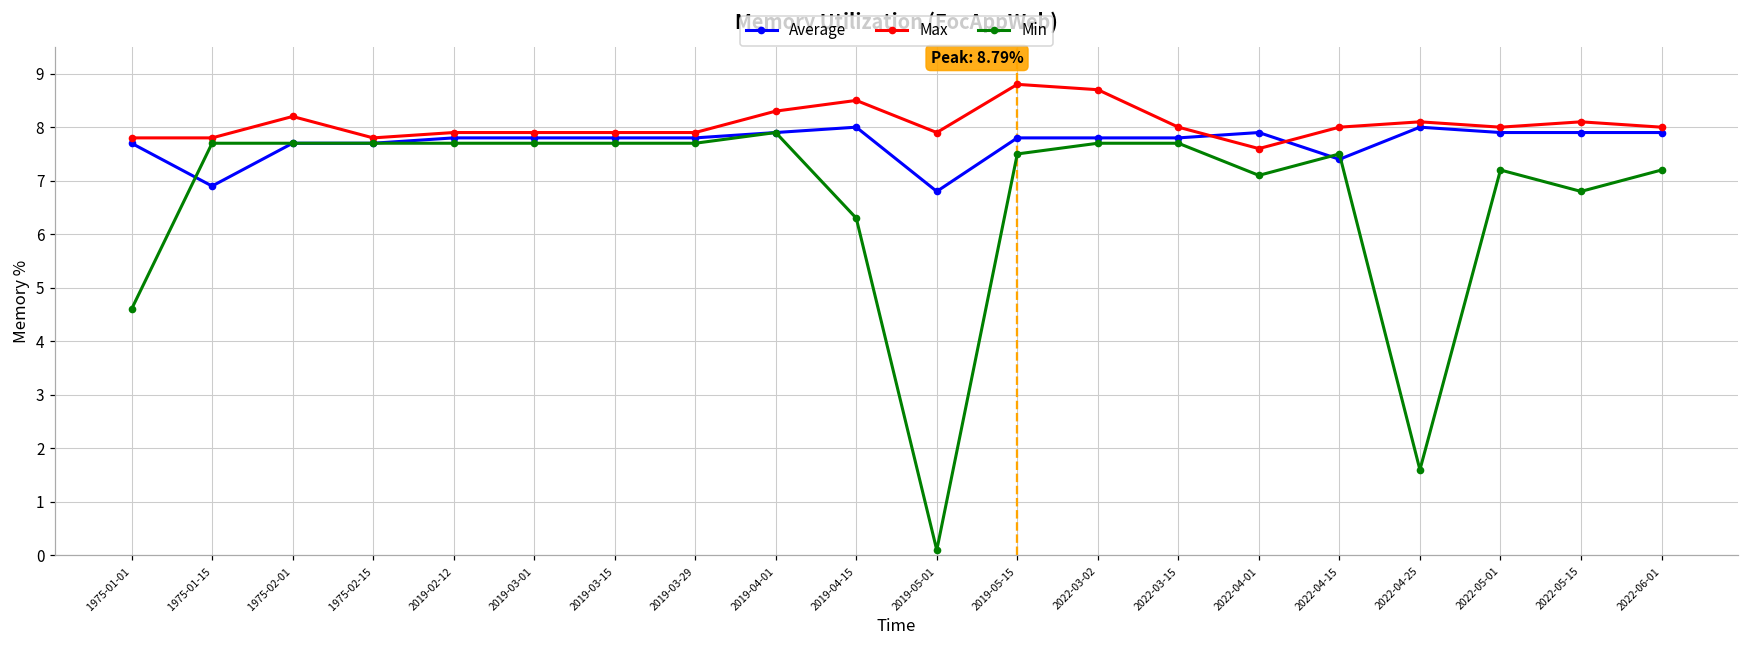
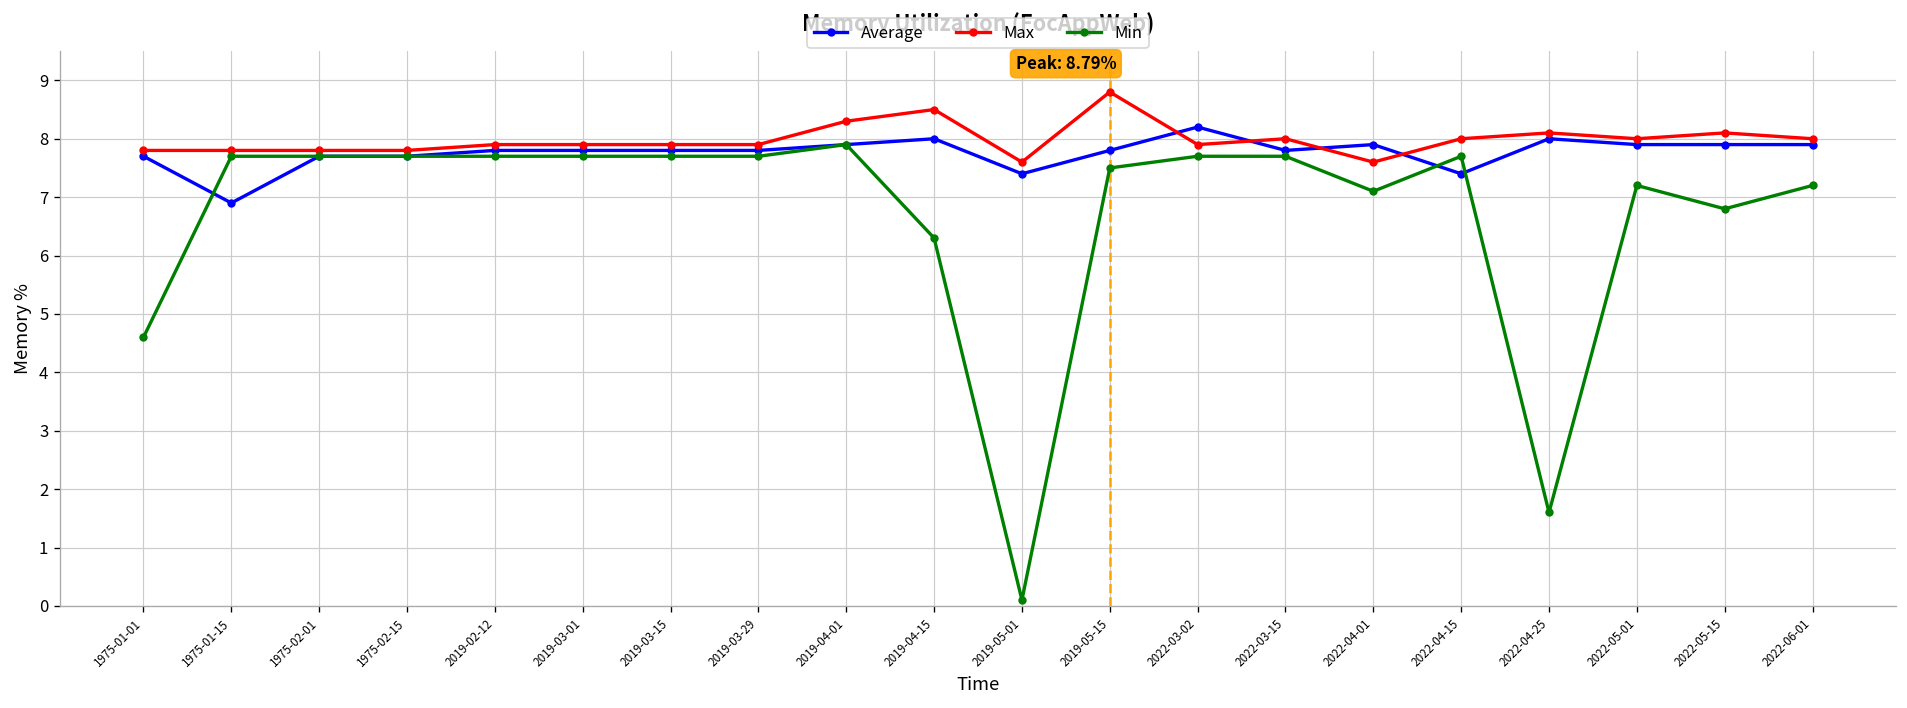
Max, 1975-02-01: 8.2 -> 7.8
Average, 2019-05-01: 6.8 -> 7.4
Max, 2019-05-01: 7.9 -> 7.6
Average, 2022-03-02: 7.8 -> 8.2
Max, 2022-03-02: 8.7 -> 7.9
Min, 2022-04-15: 7.5 -> 7.7
